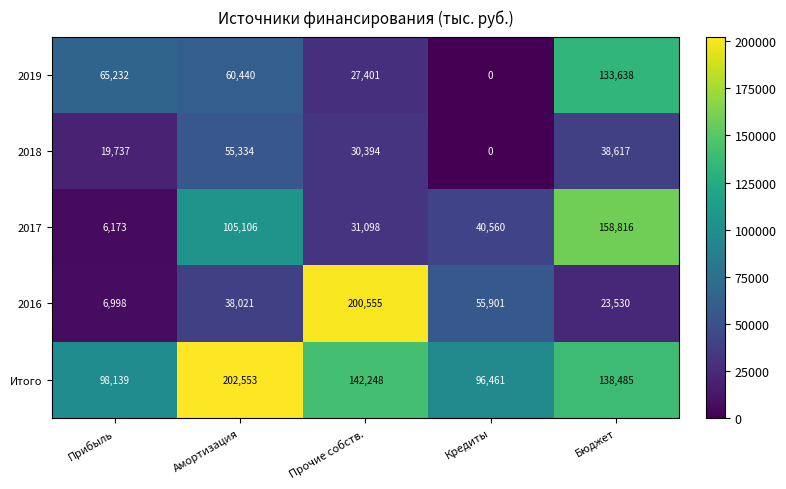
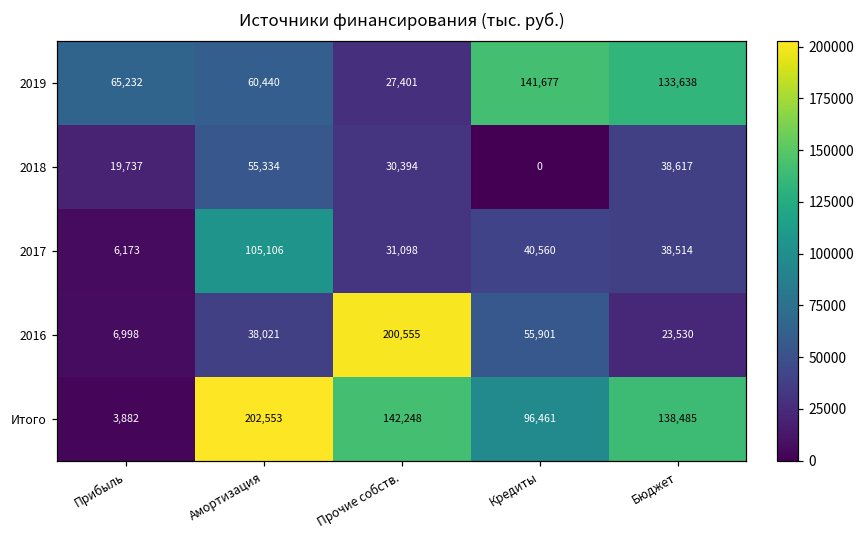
2019, Кредиты: 0 -> 141,677
2017, Бюджет: 158,816 -> 38,514
Итого, Прибыль: 98,139 -> 3,882
